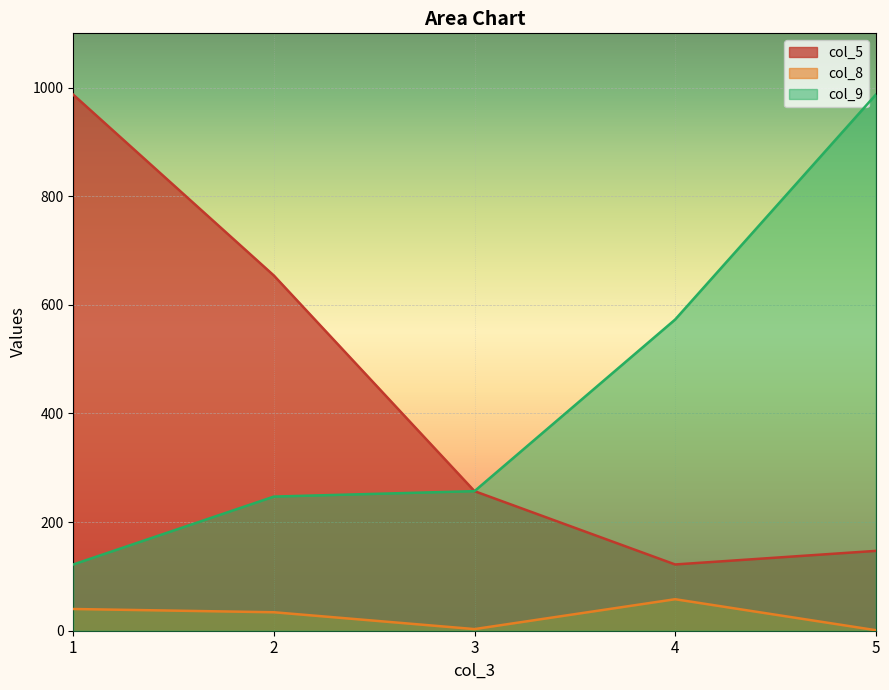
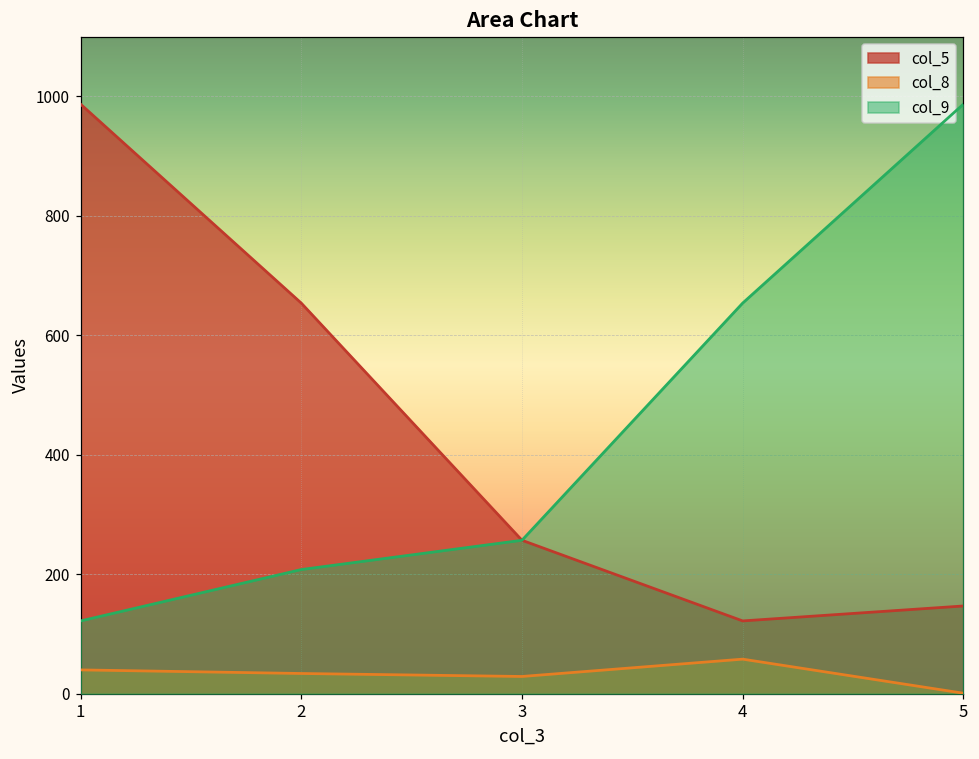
col_9, 2: 250 -> 210
col_8, 3: 0 -> 30
col_9, 4: 570 -> 650
